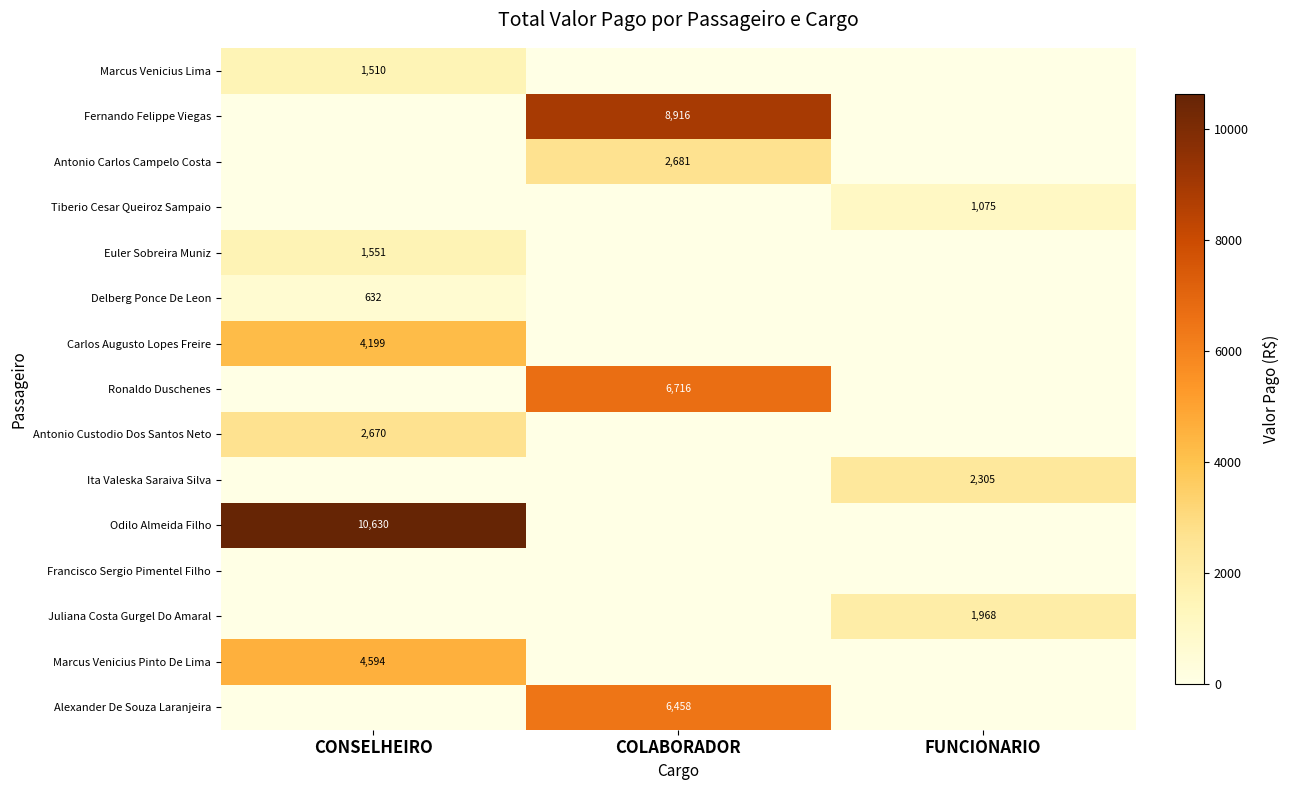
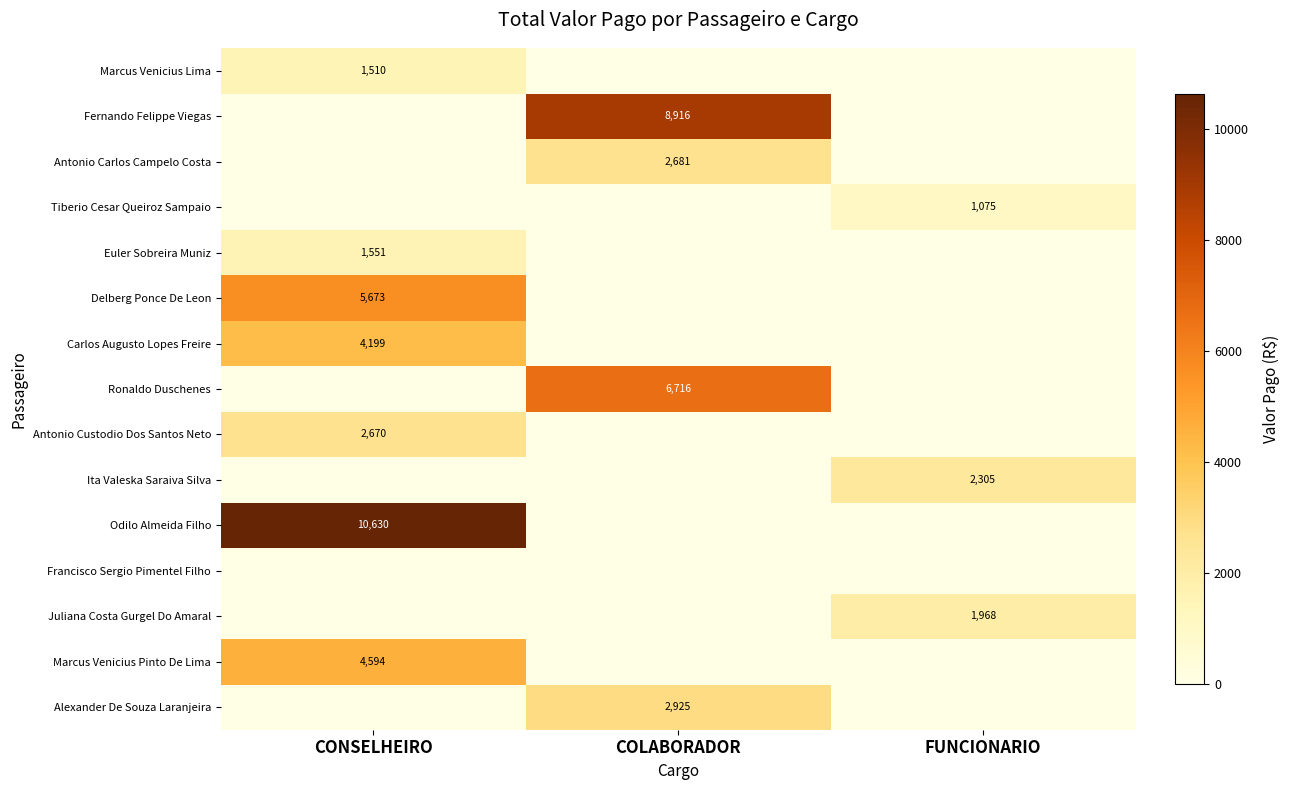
Delberg Ponce De Leon, CONSELHEIRO: 632 -> 5,673
Alexander De Souza Laranjeira, COLABORADOR: 6,458 -> 2,925
